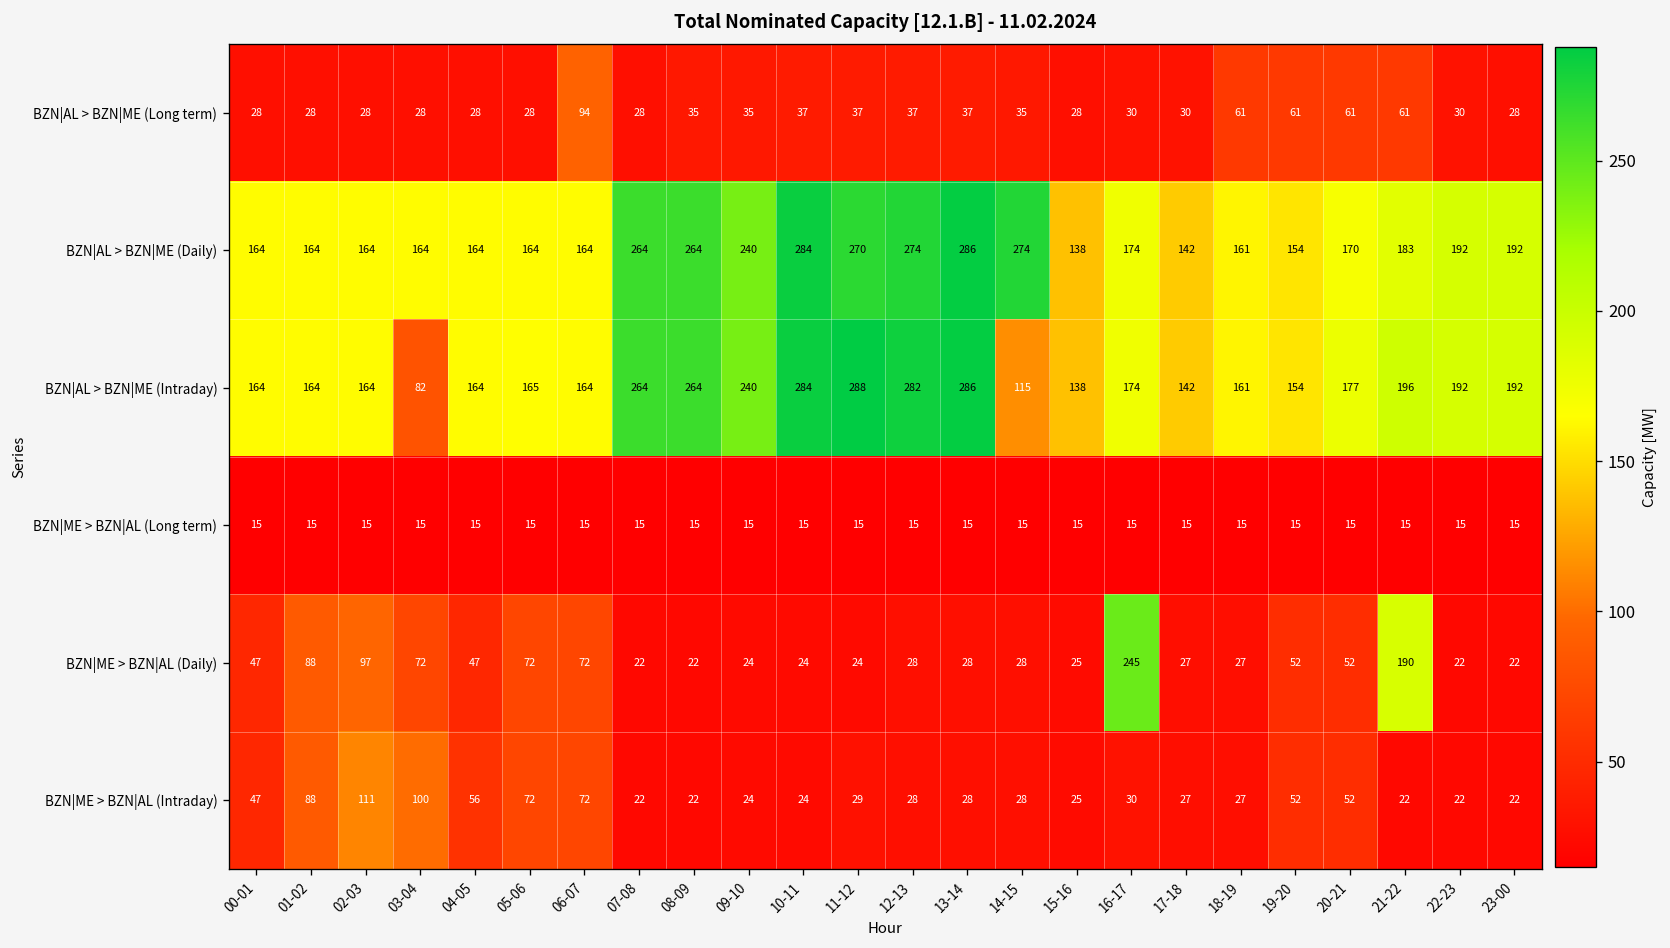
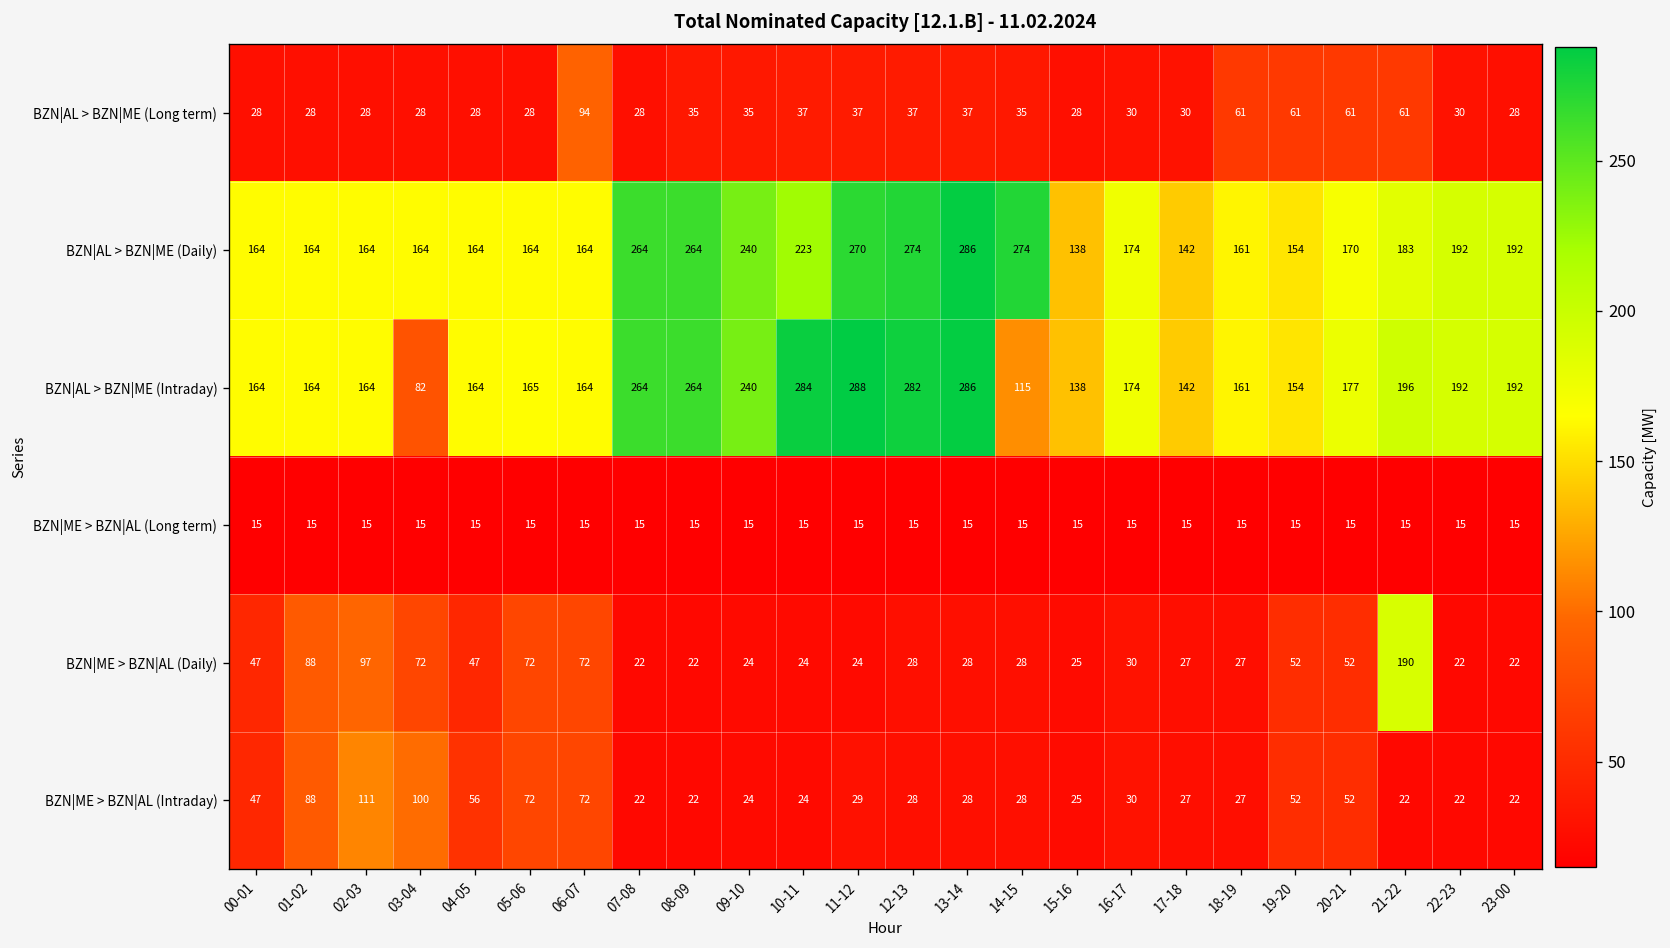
BZN|AL > BZN|ME (Daily), 10-11: 284 -> 223
BZN|ME > BZN|AL (Daily), 16-17: 245 -> 30
